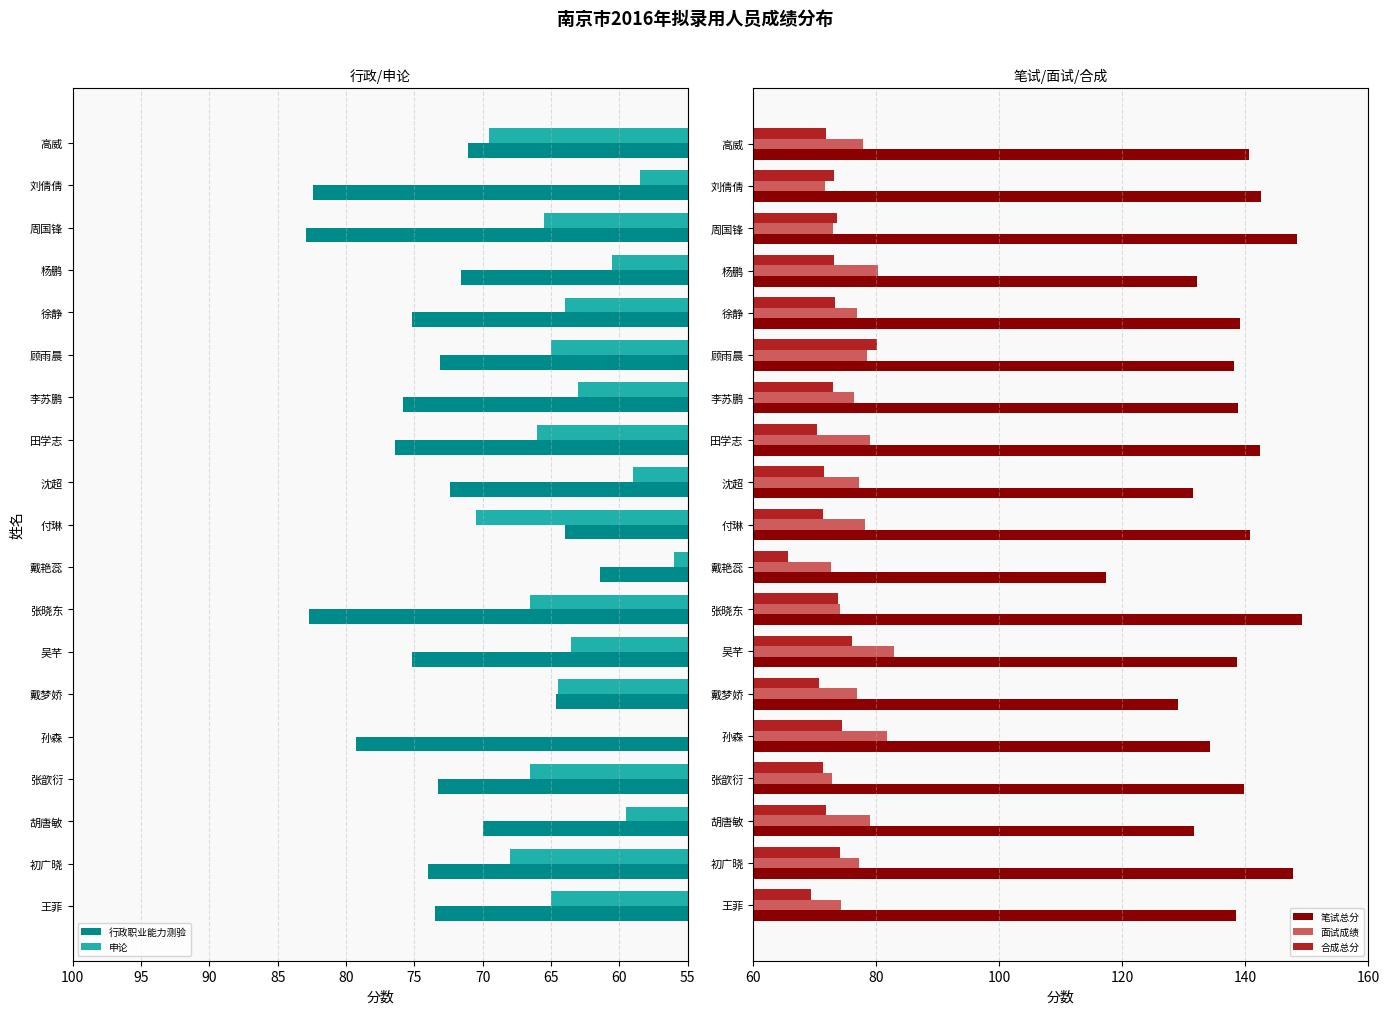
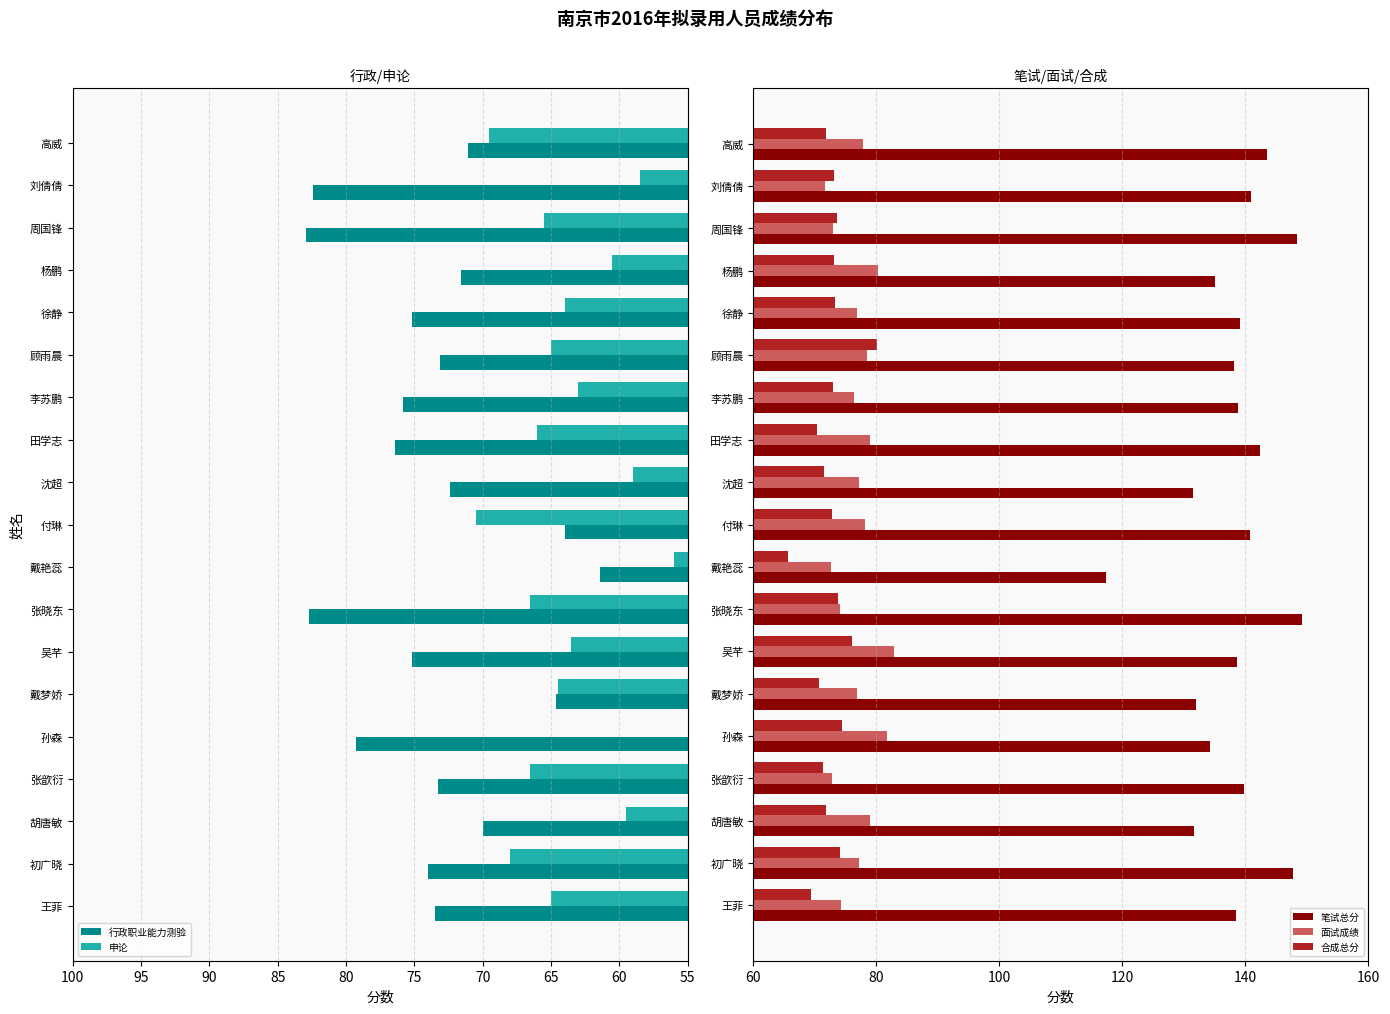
笔试/面试/合成, 笔试总分, 高威: 141 -> 144
笔试/面试/合成, 笔试总分, 刘倩倩: 143 -> 141
笔试/面试/合成, 笔试总分, 杨鹏: 132 -> 135
笔试/面试/合成, 合成总分, 付琳: 71 -> 73
笔试/面试/合成, 笔试总分, 戴梦娇: 129 -> 132
